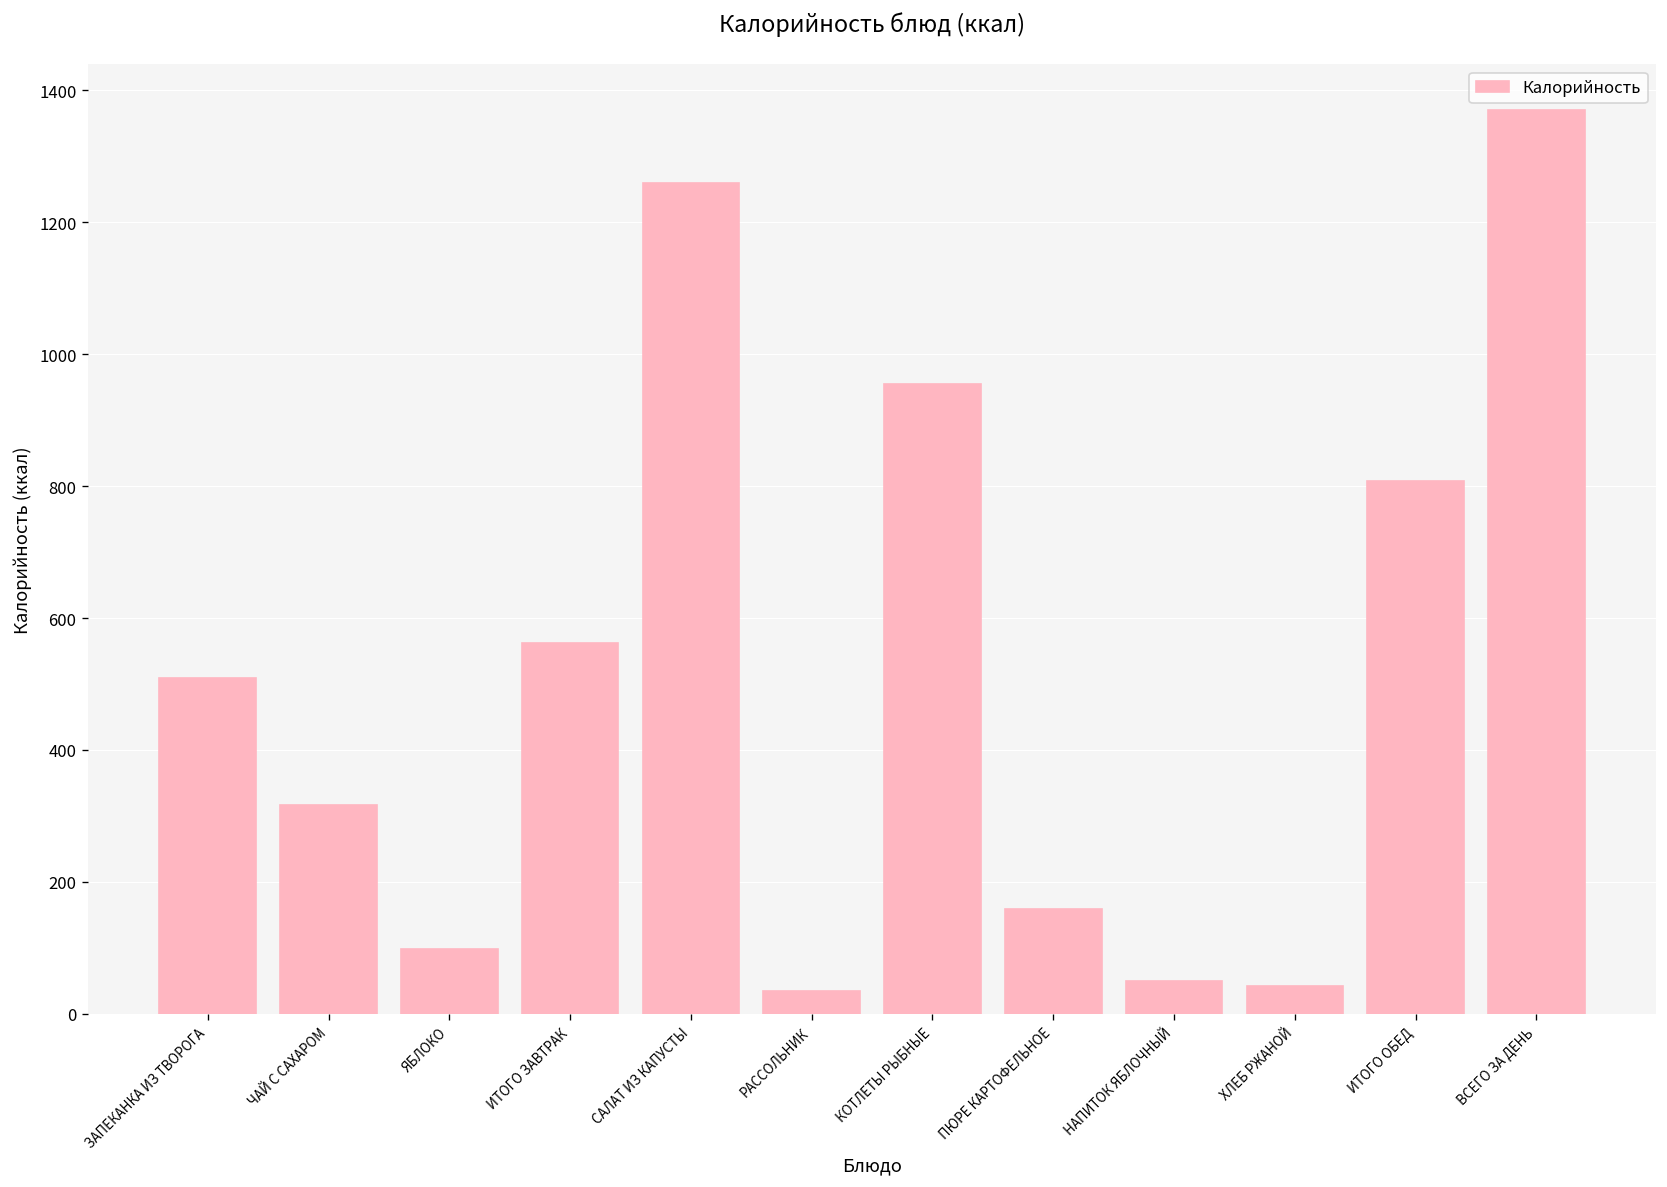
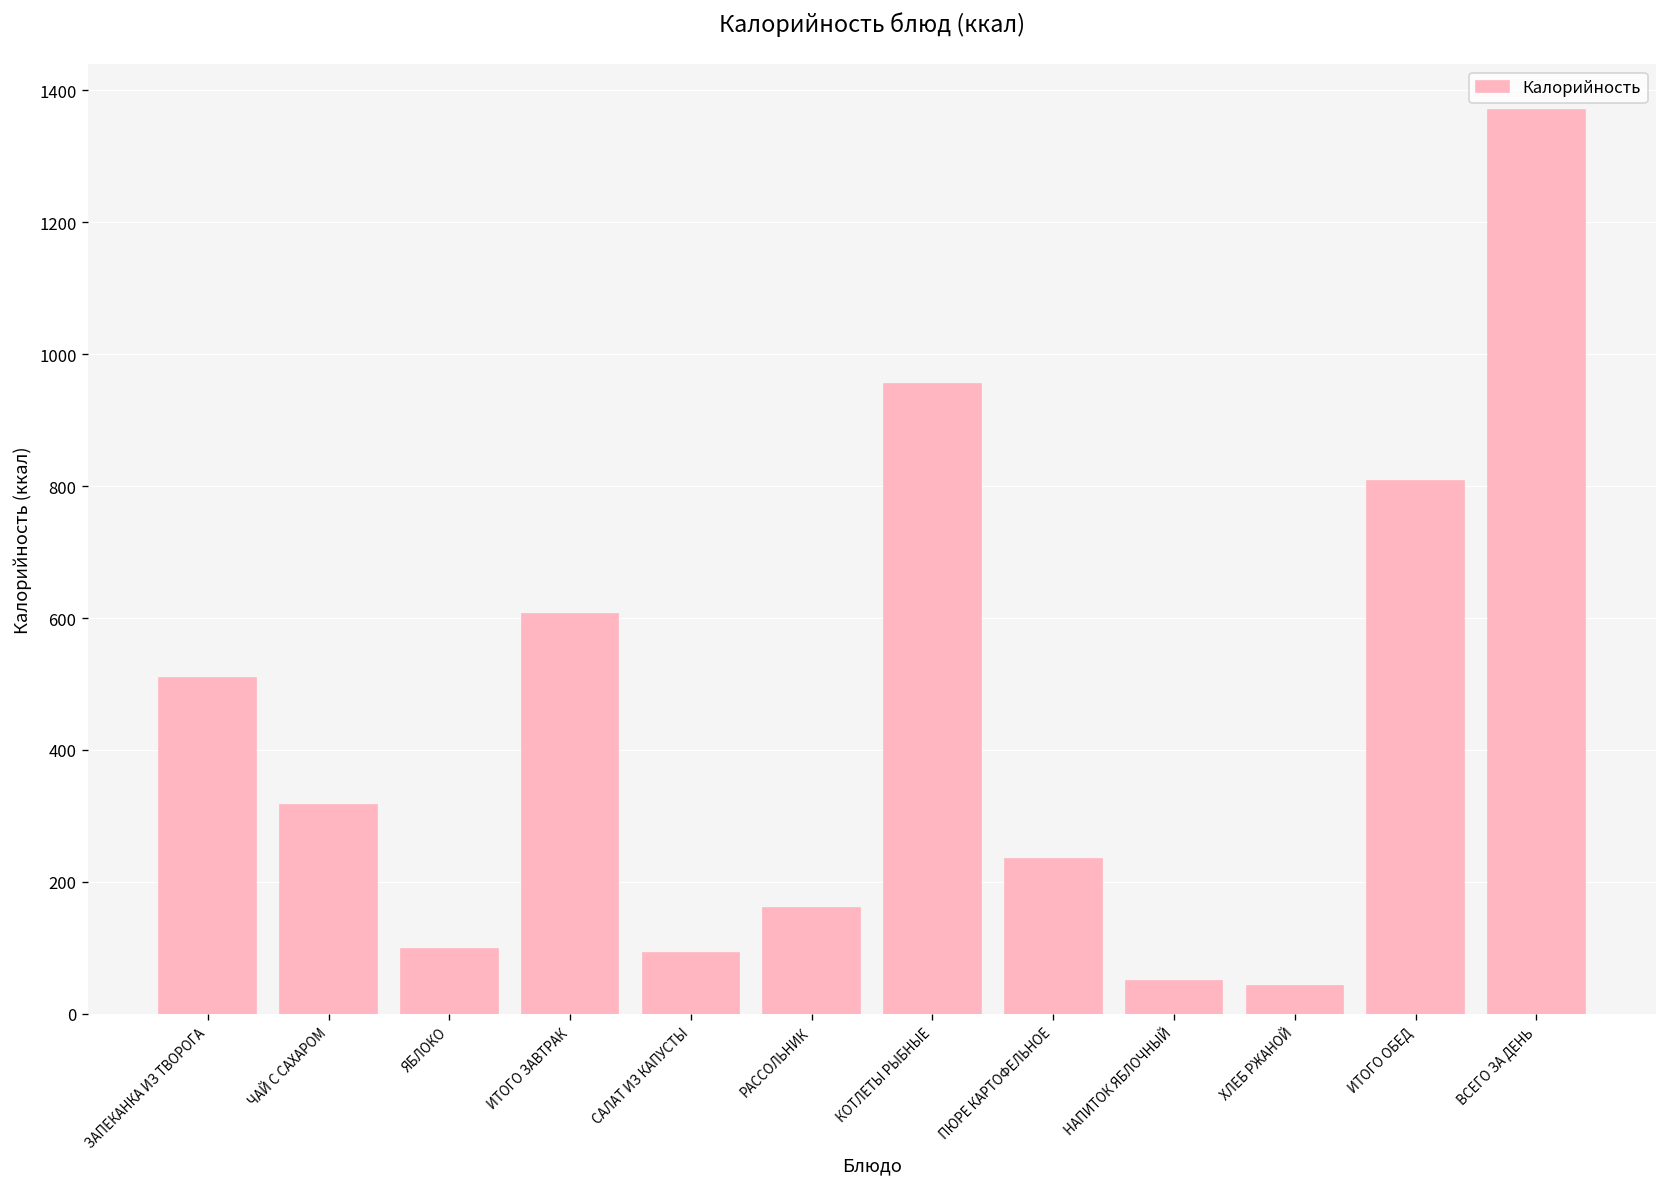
ИТОГО ЗАВТРАК: 560 -> 610
САЛАТ ИЗ КАПУСТЫ: 1260 -> 90
РАССОЛЬНИК: 30 -> 160
ПЮРЕ КАРТОФЕЛЬНОЕ: 160 -> 230
